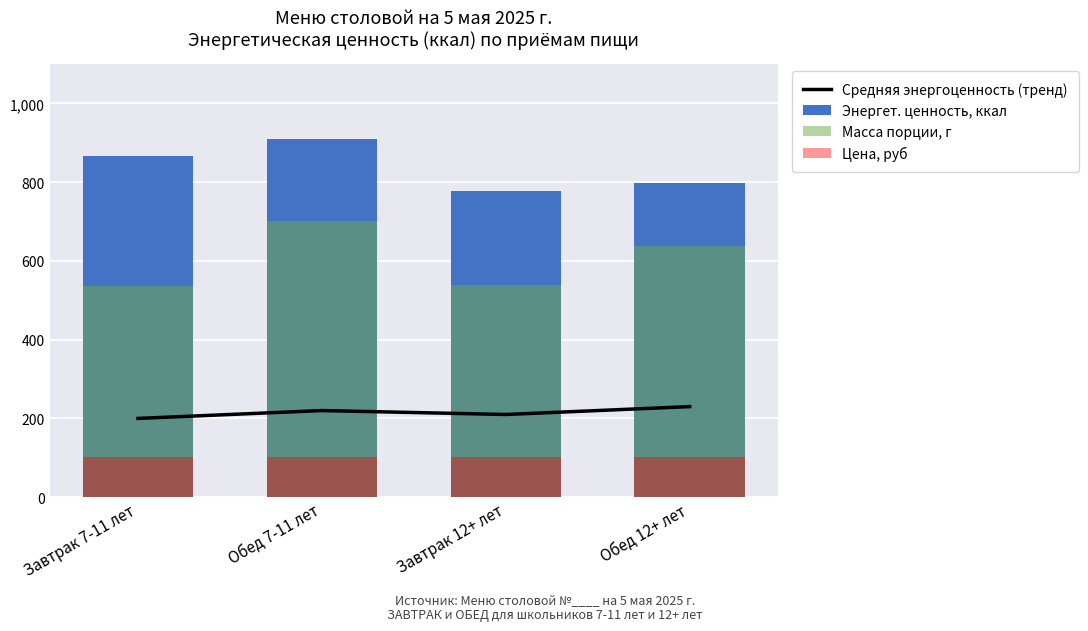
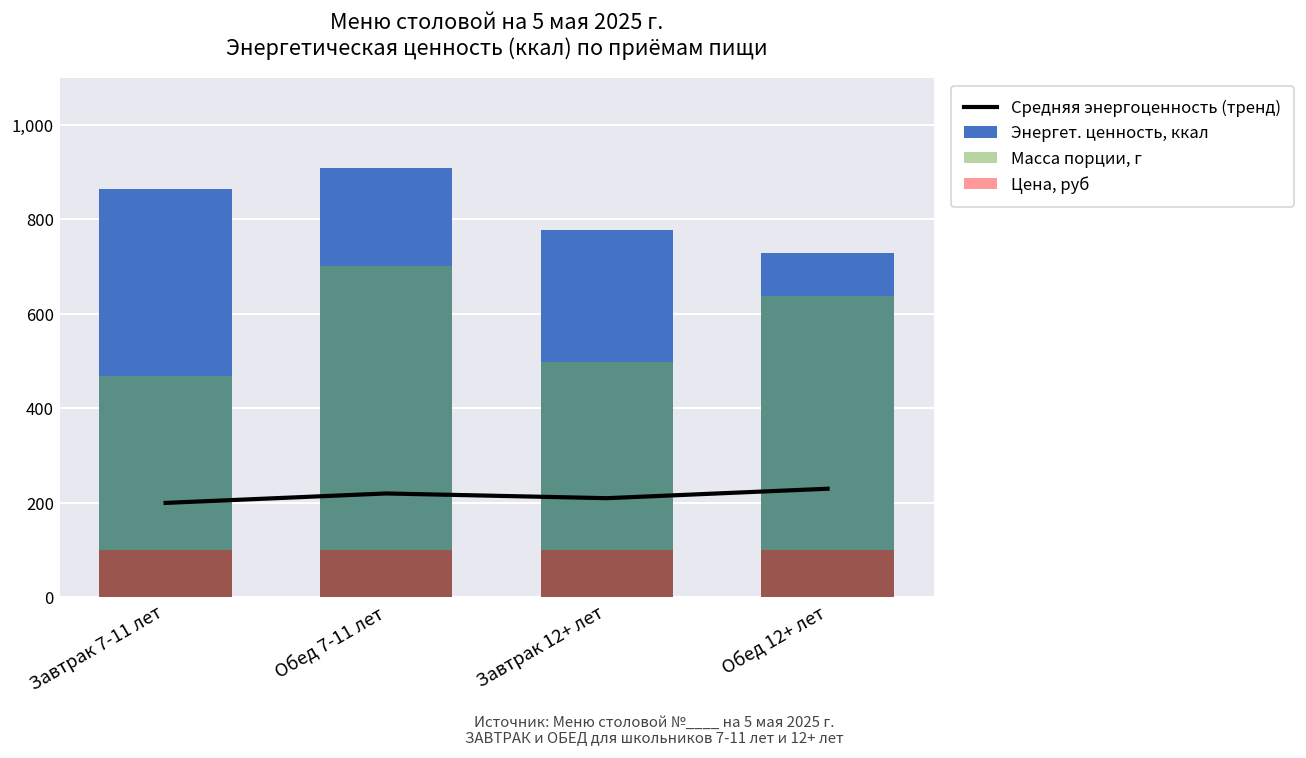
Масса порции, г, Завтрак 7-11 лет: 540 -> 470
Масса порции, г, Завтрак 12+ лет: 540 -> 500
Энергет. ценность, ккал, Обед 12+ лет: 800 -> 730
